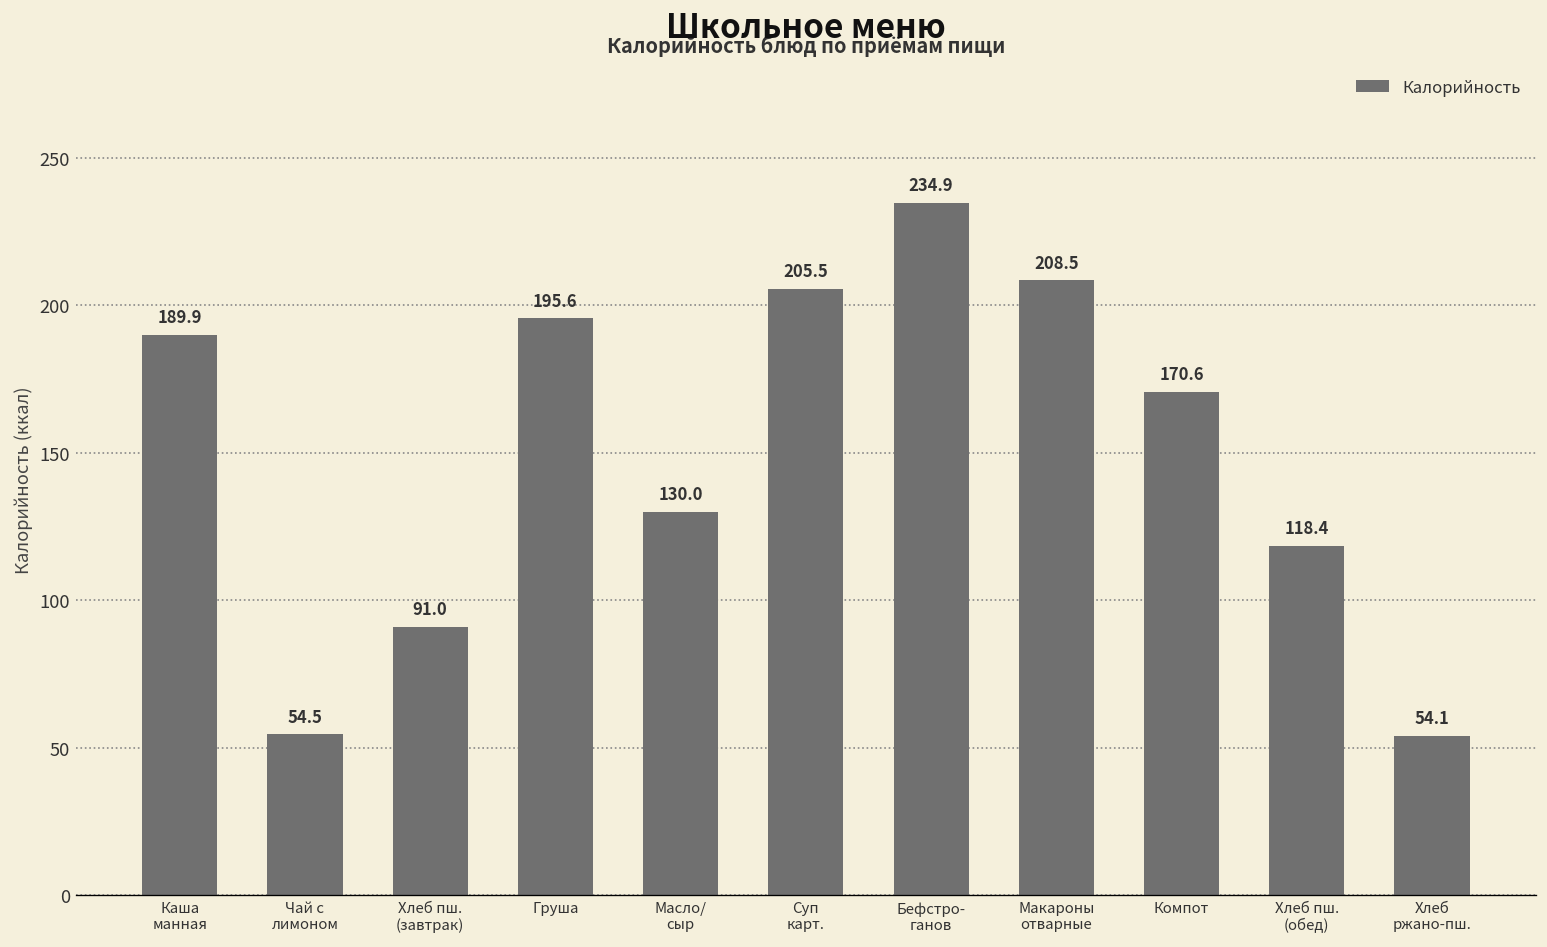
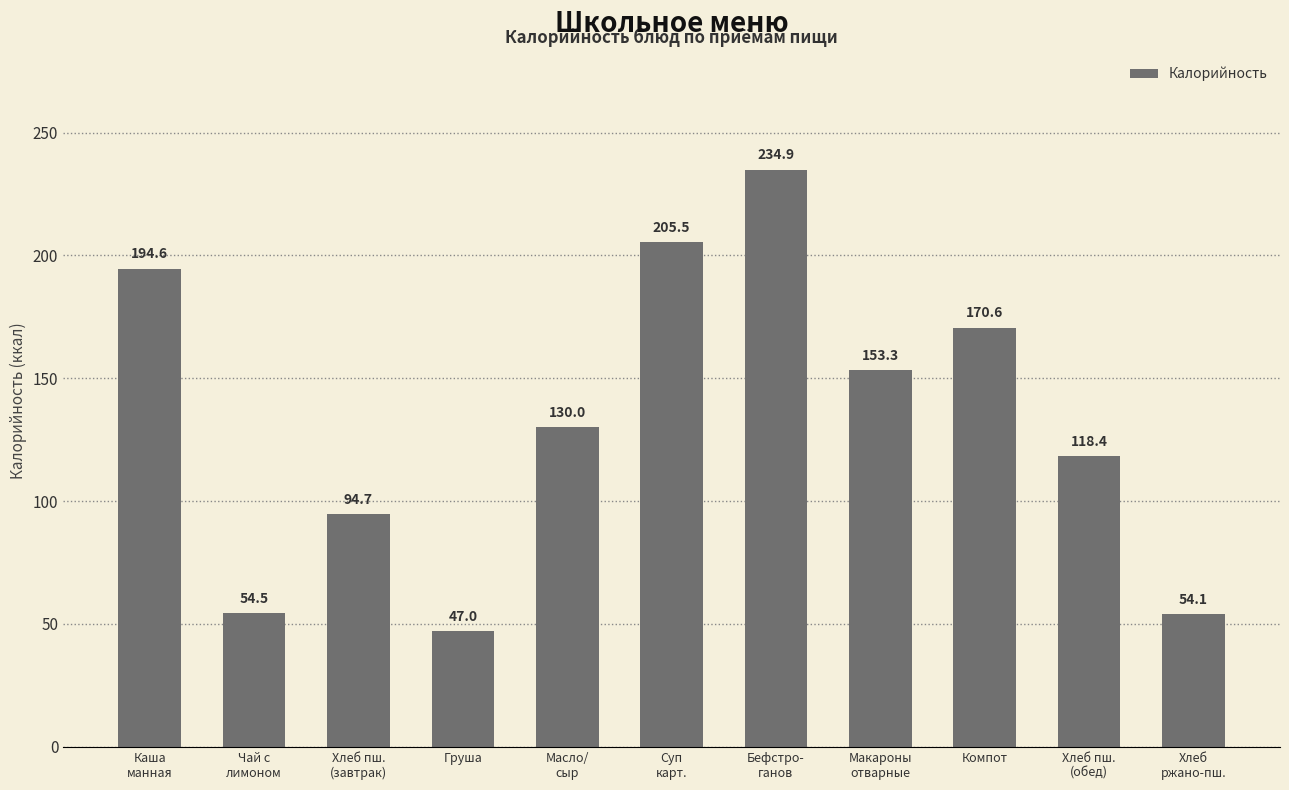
Каша манная: 189.9 -> 194.6
Хлеб пш. (завтрак): 91.0 -> 94.7
Груша: 195.6 -> 47.0
Макароны отварные: 208.5 -> 153.3
